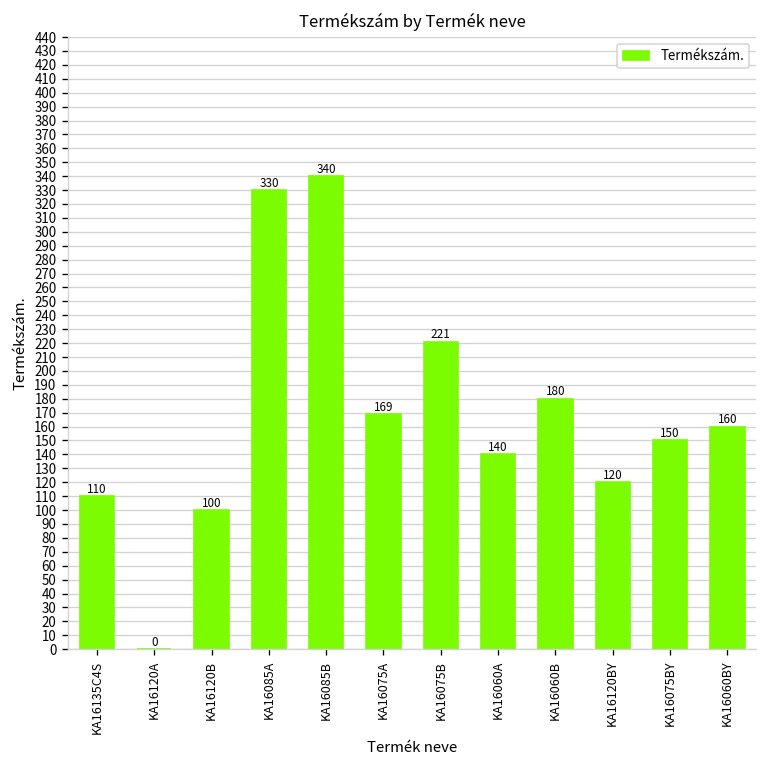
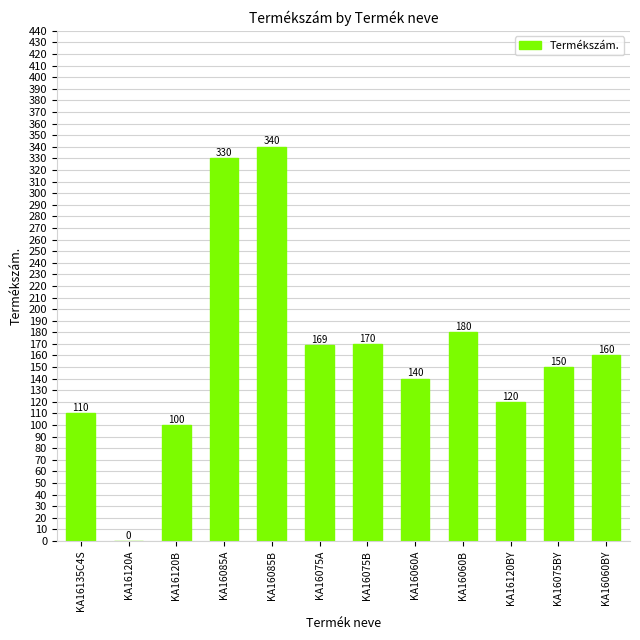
KA16075B: 221 -> 170
